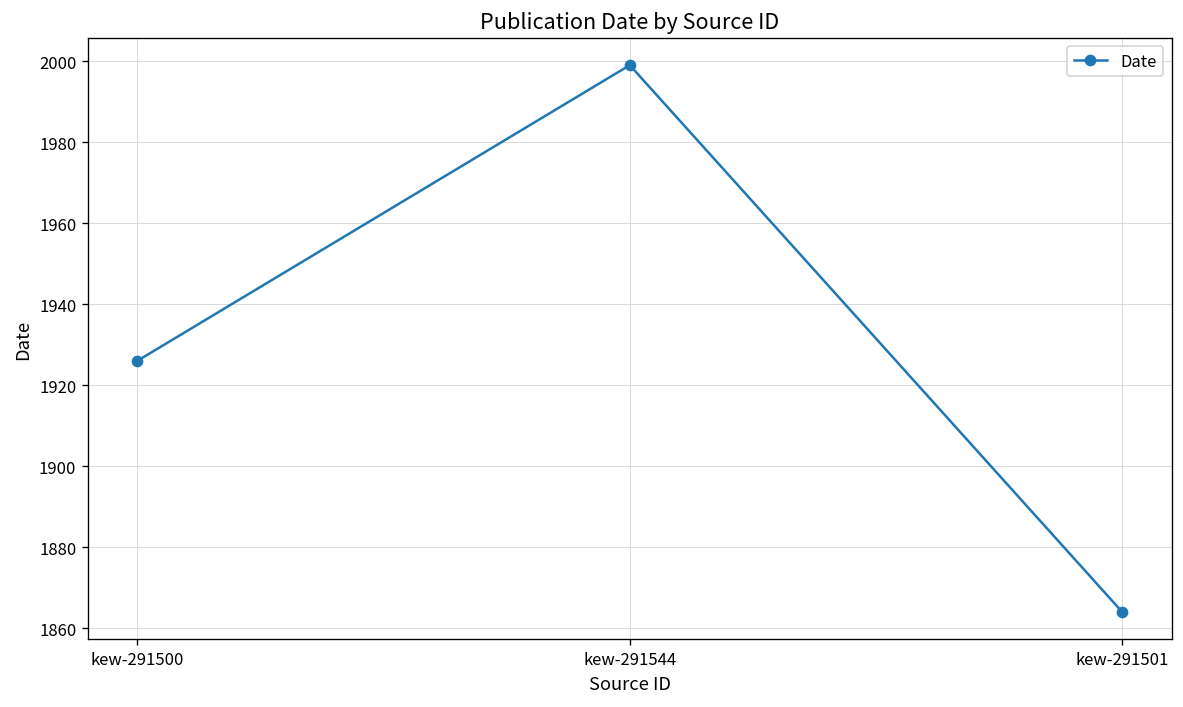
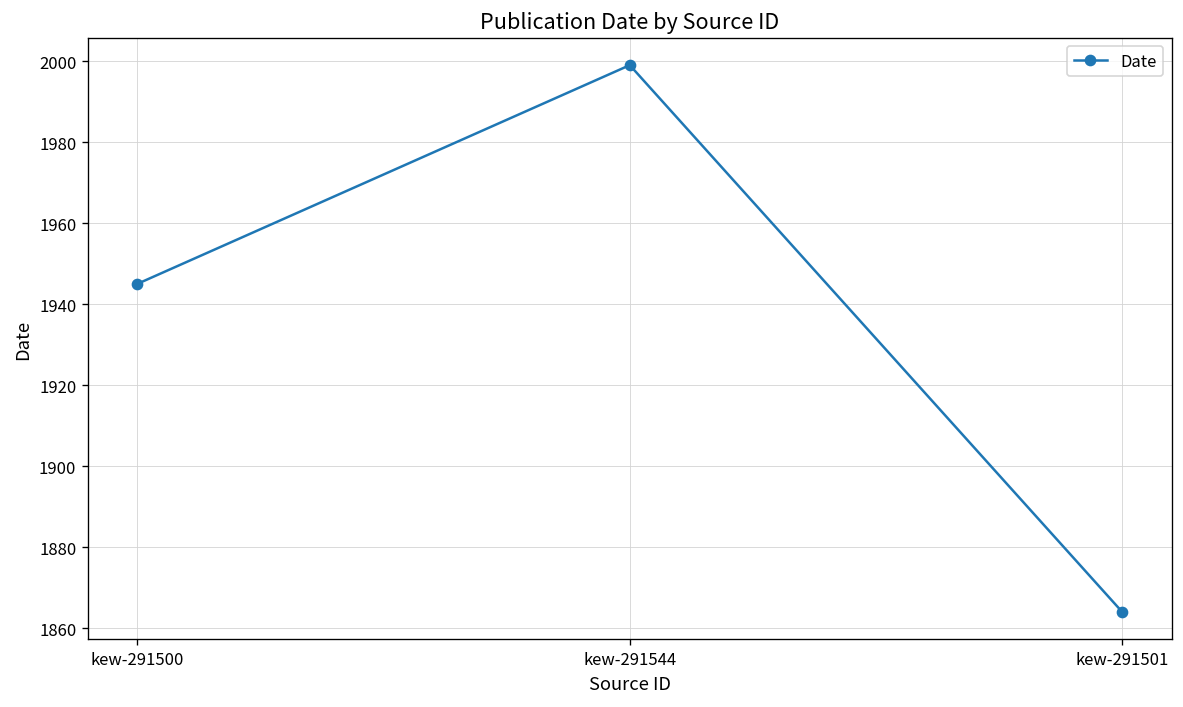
kew-291500: 1926 -> 1945
